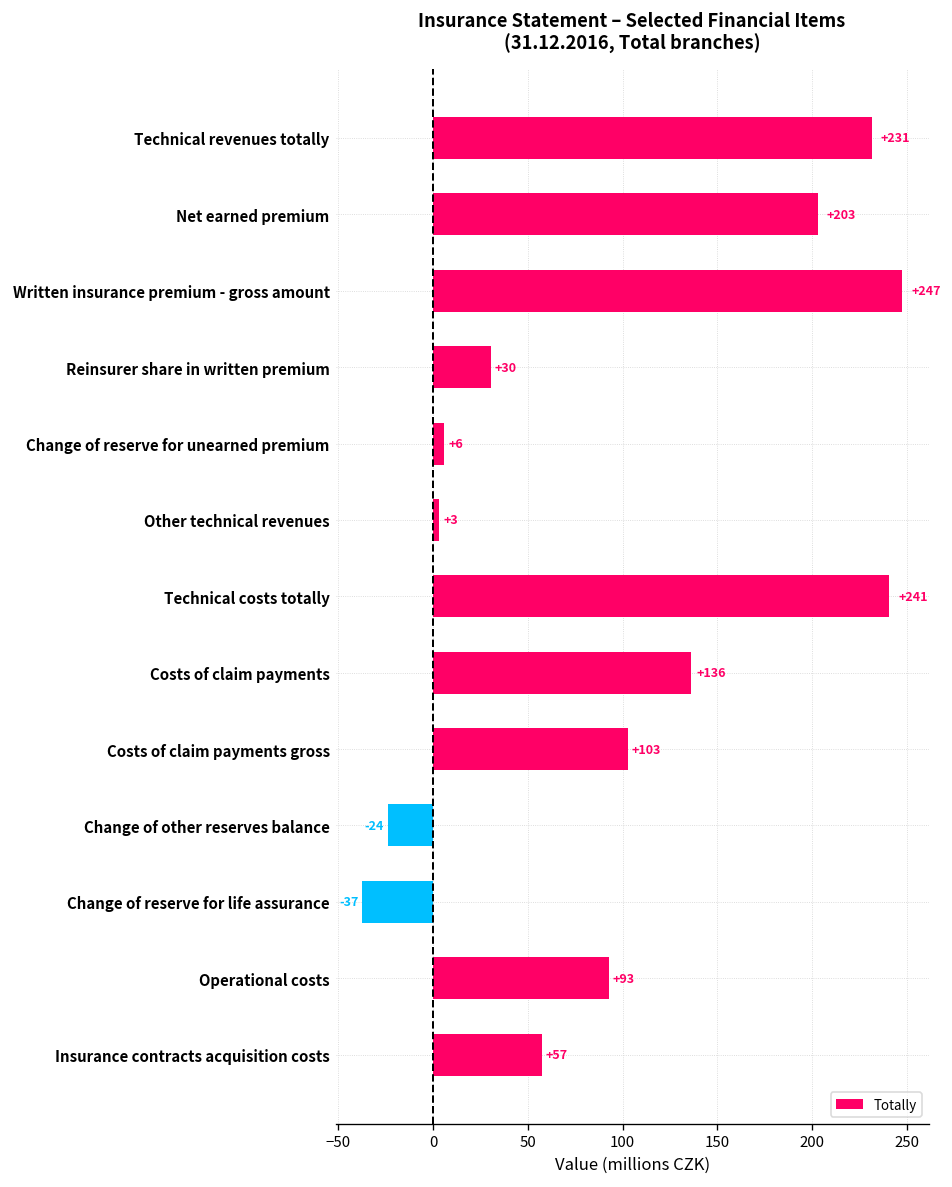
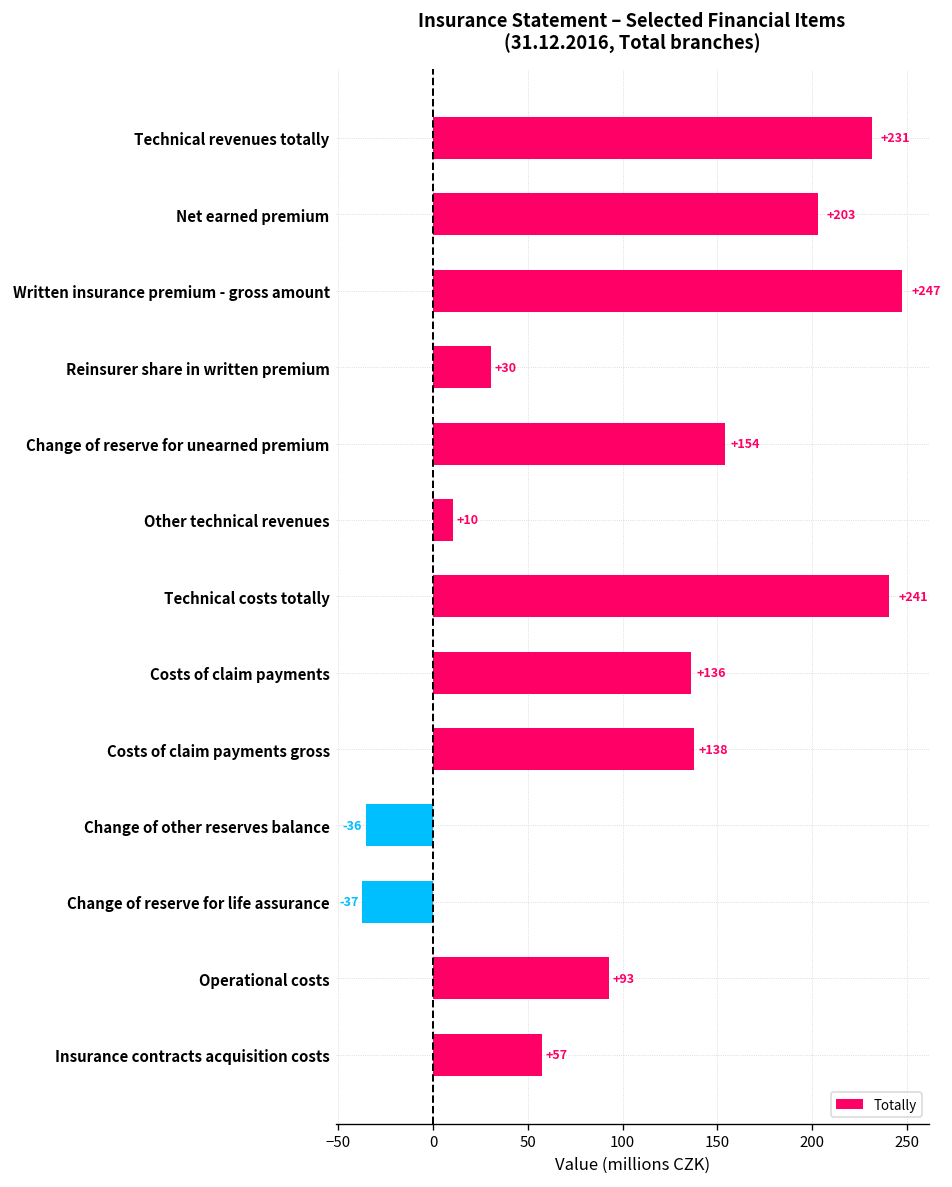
Change of reserve for unearned premium: +6 -> +154
Other technical revenues: +3 -> +10
Costs of claim payments gross: +103 -> +138
Change of other reserves balance: -24 -> -36
